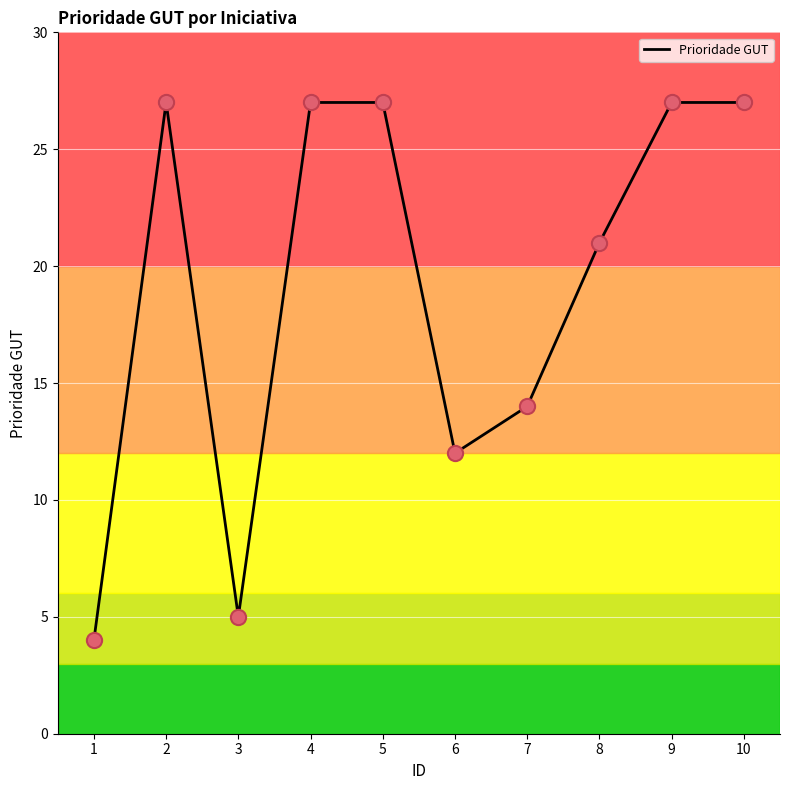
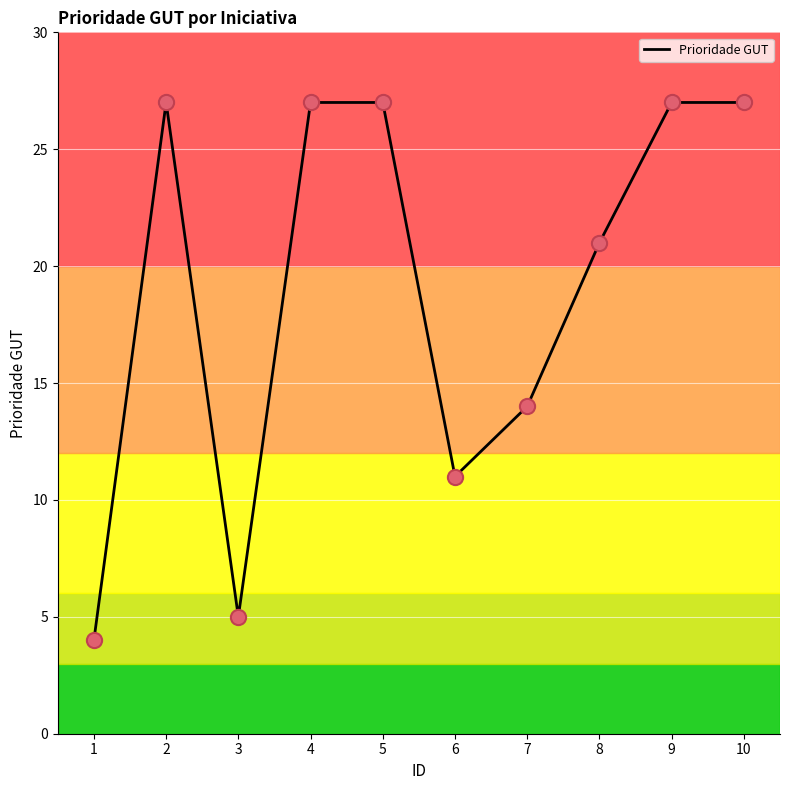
6: 12 -> 11
